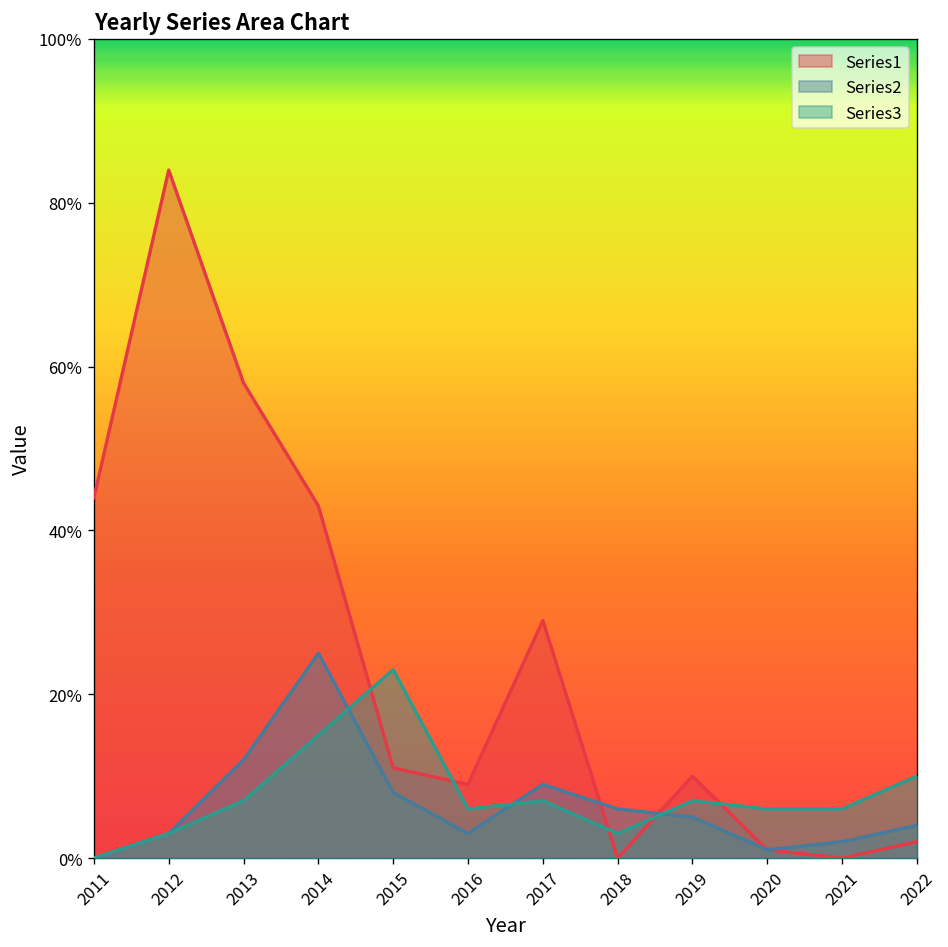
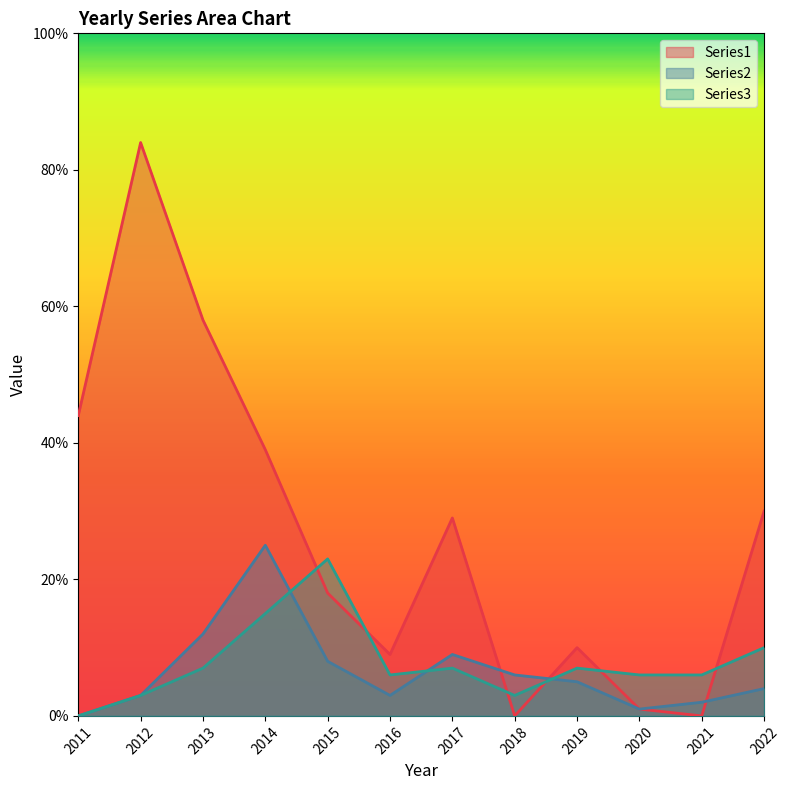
Series1, 2014: 43% -> 39%
Series1, 2015: 11% -> 18%
Series1, 2022: 2% -> 30%
